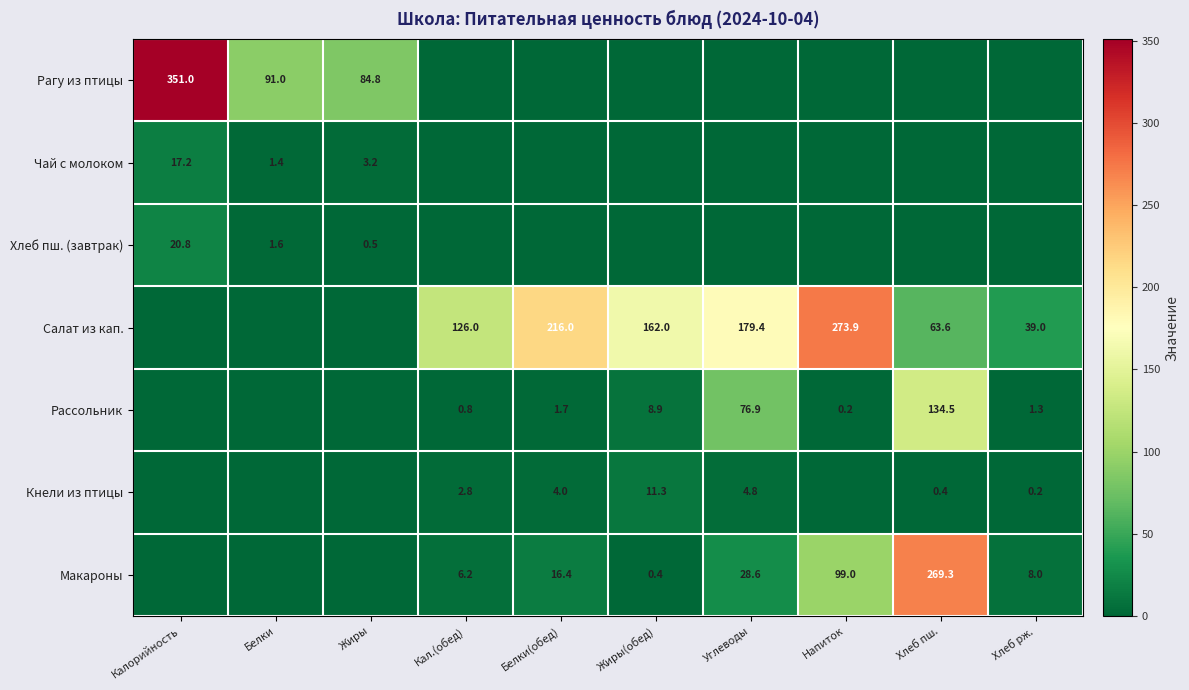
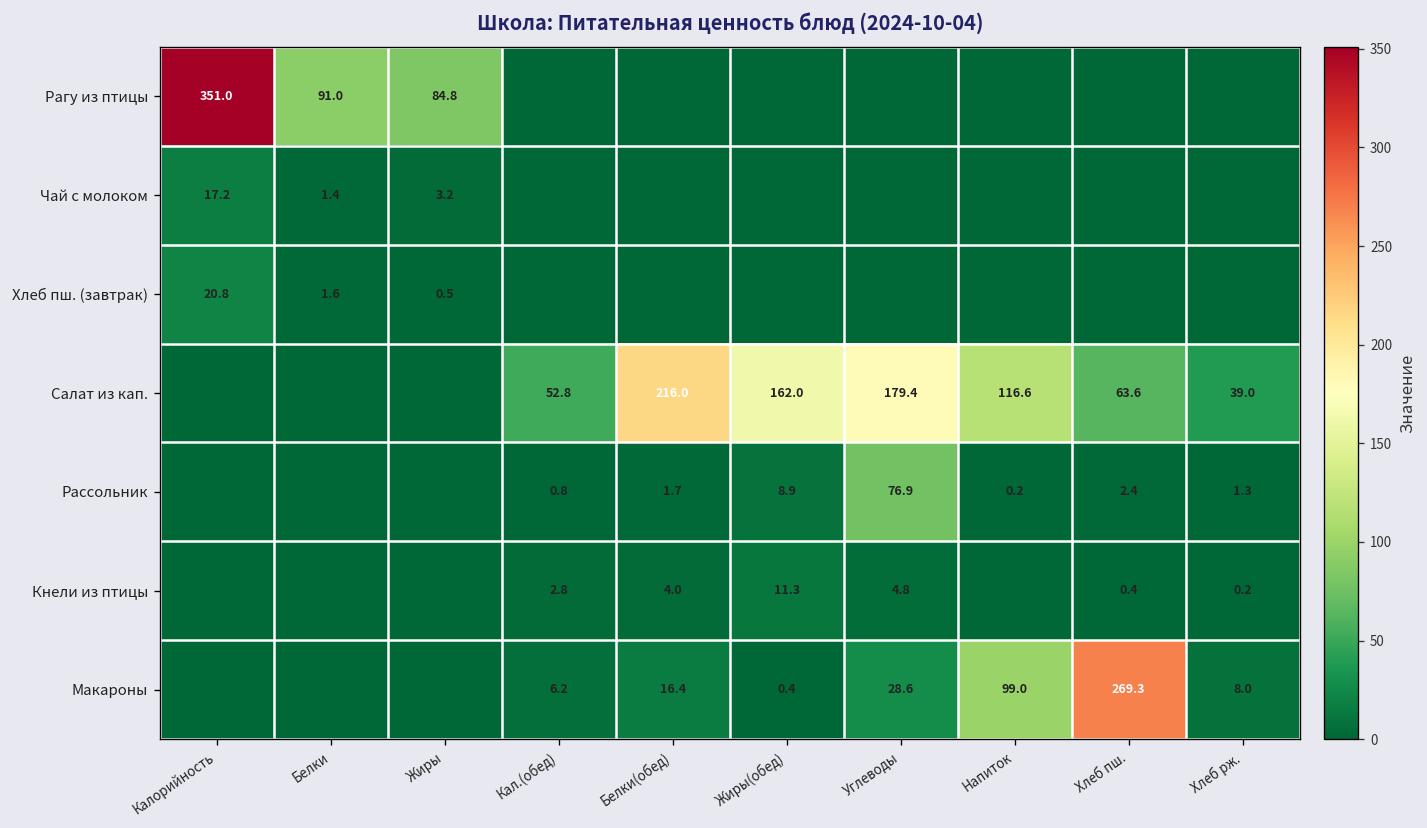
Салат из кап., Кал.(обед): 126.0 -> 52.8
Салат из кап., Напиток: 273.9 -> 116.6
Рассольник, Хлеб пш.: 134.5 -> 2.4
